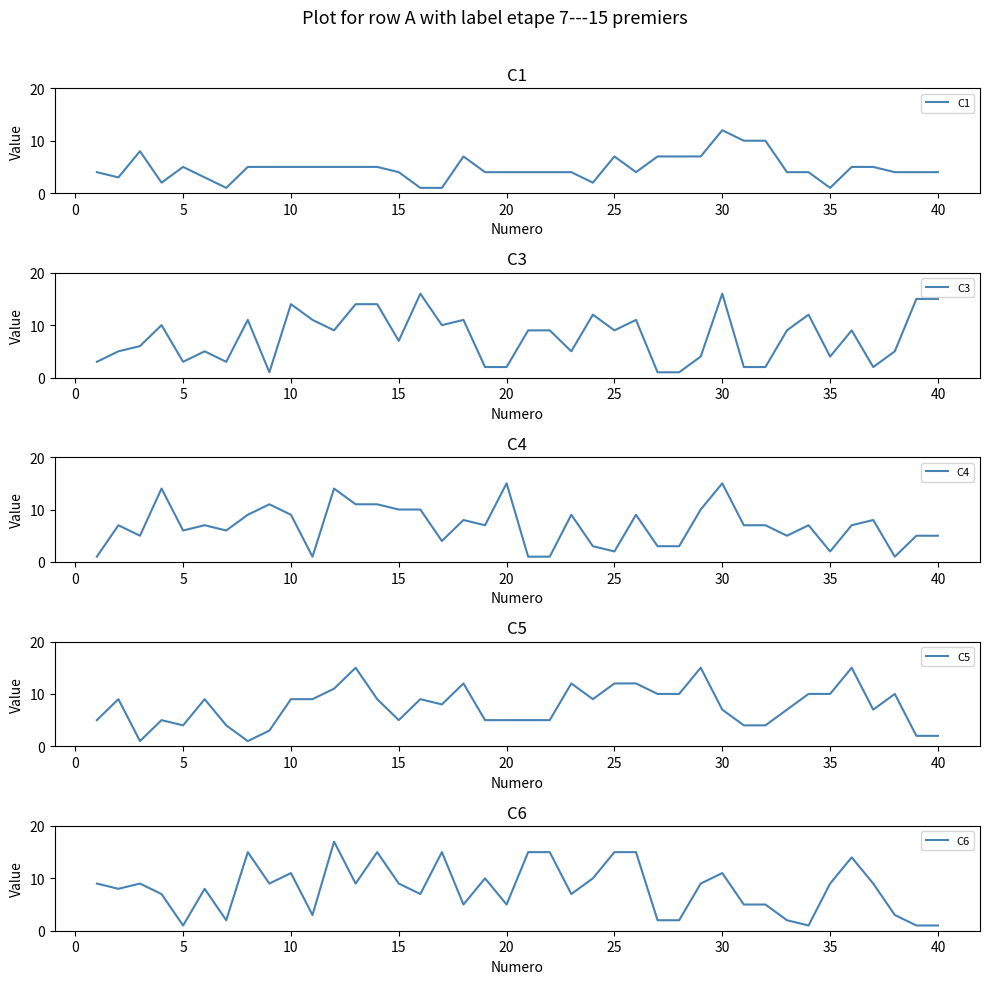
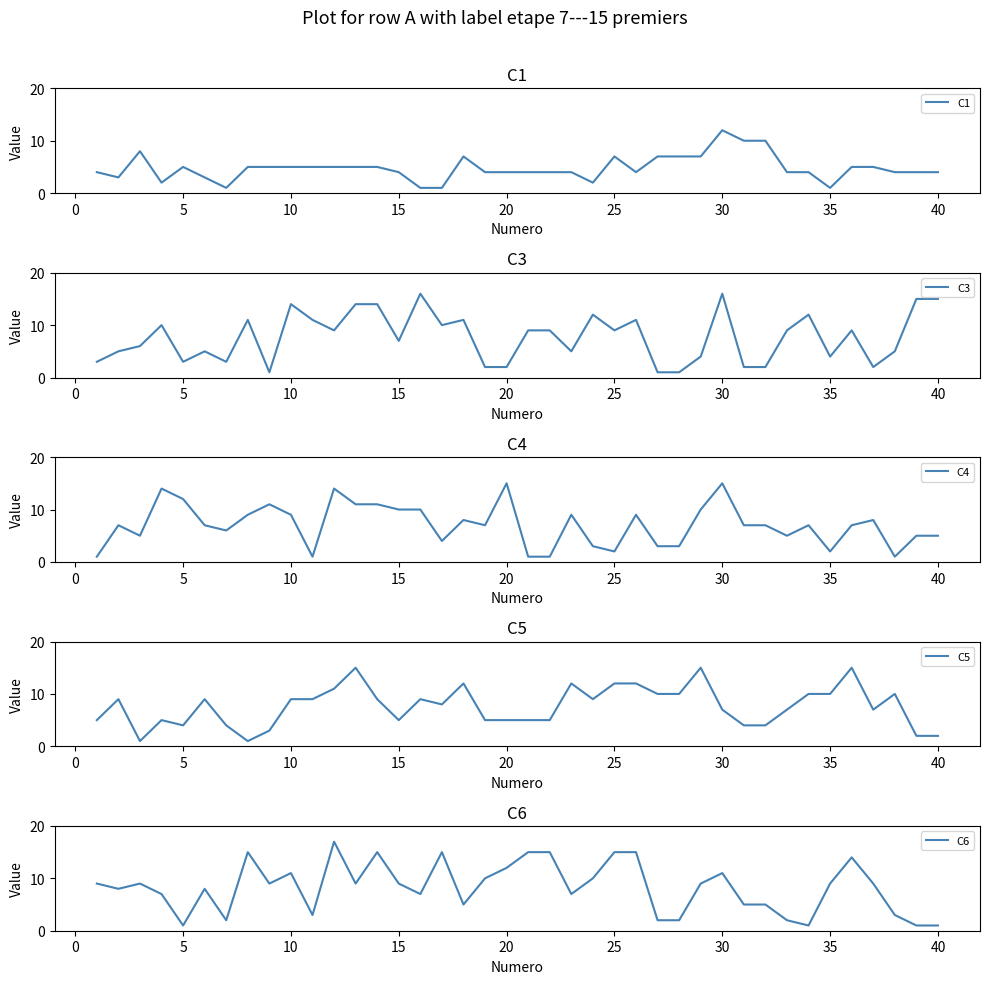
C4, 5: 6 -> 12
C6, 20: 5 -> 12
